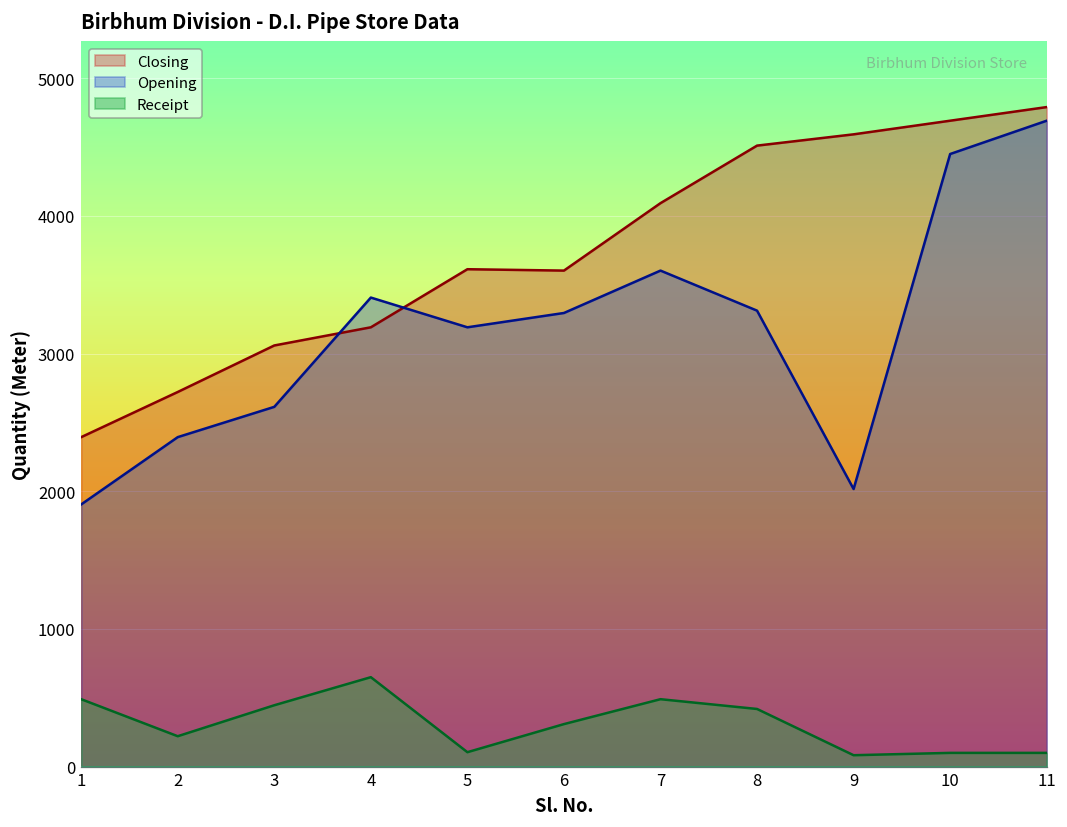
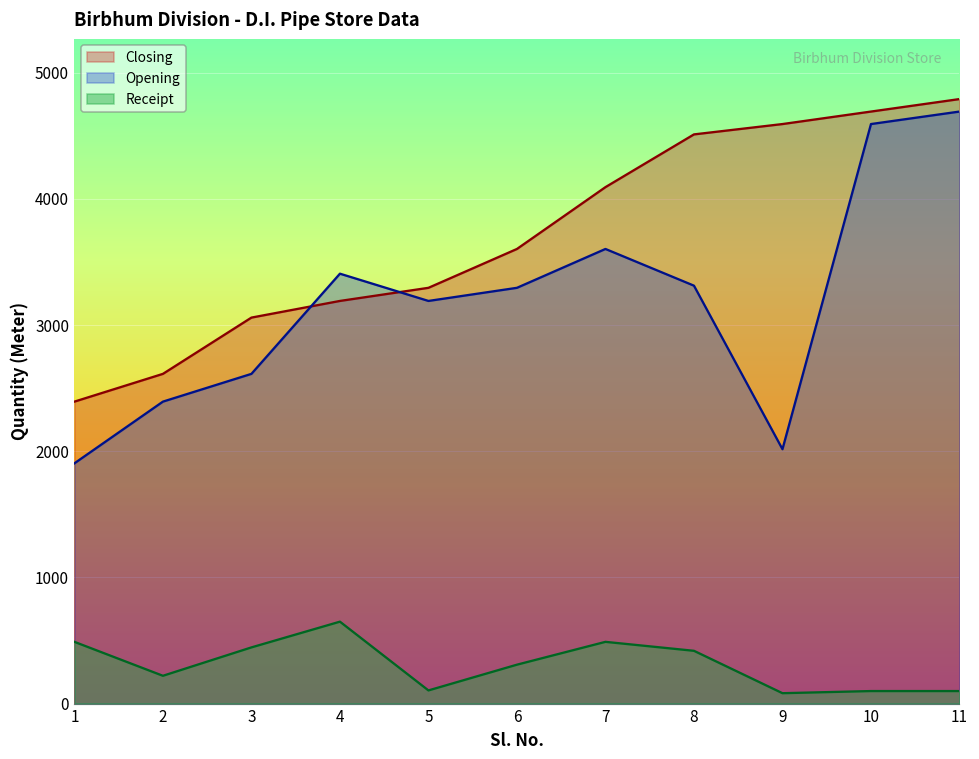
Closing, 2: 2720 -> 2610
Closing, 5: 3610 -> 3300
Opening, 10: 4450 -> 4590
